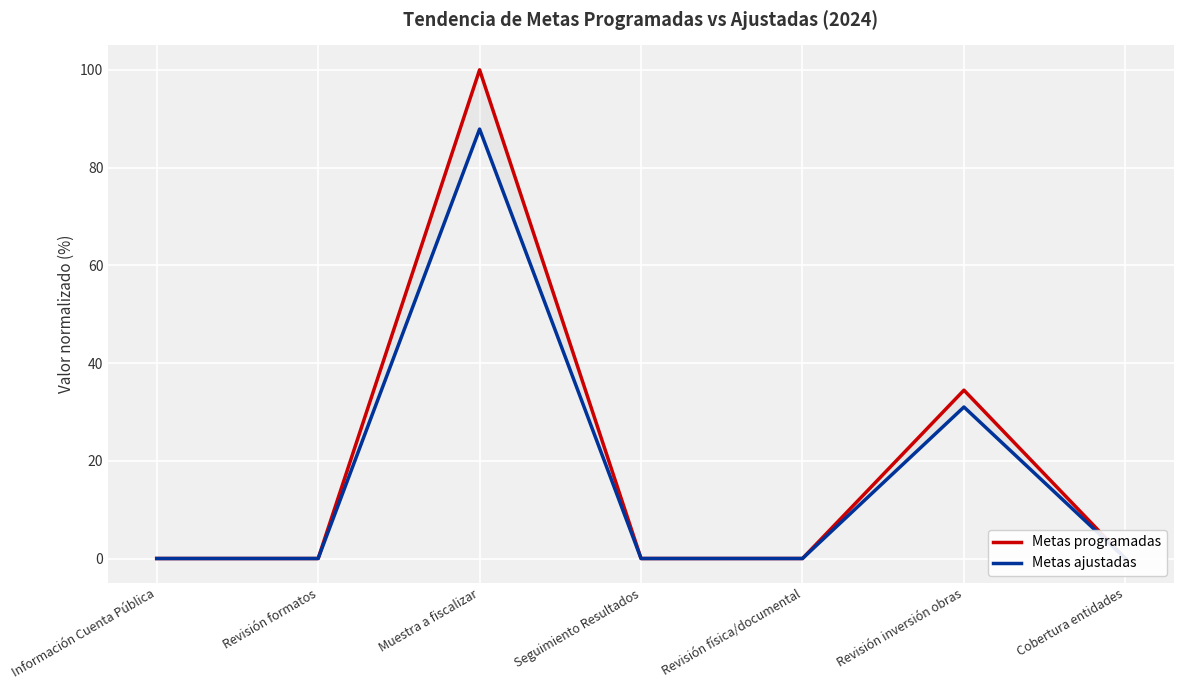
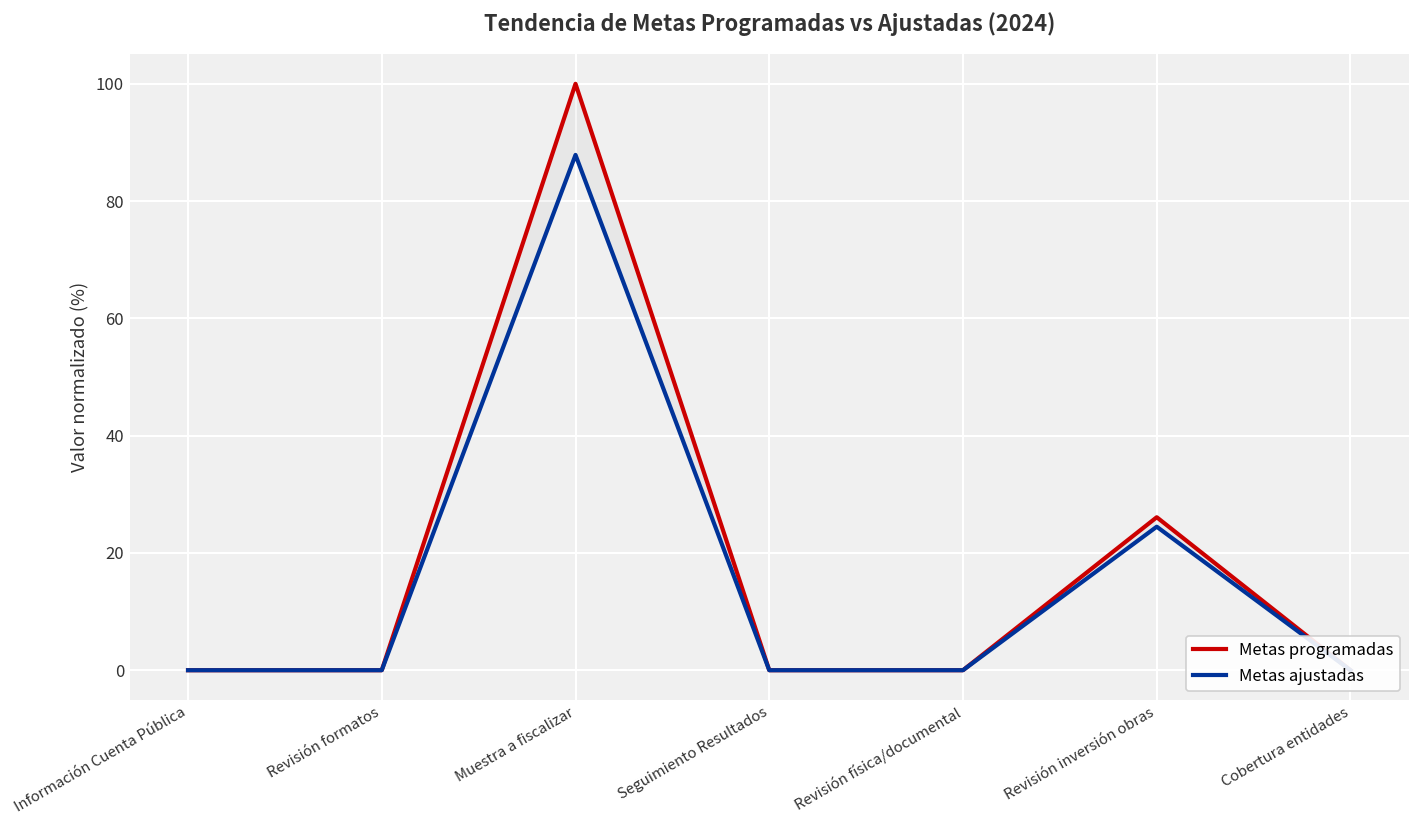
Metas programadas, Revisión inversión obras: 34 -> 26
Metas ajustadas, Revisión inversión obras: 31 -> 24
